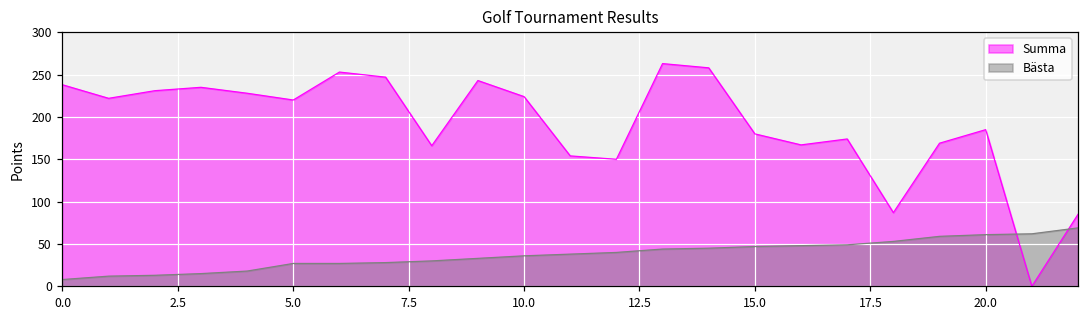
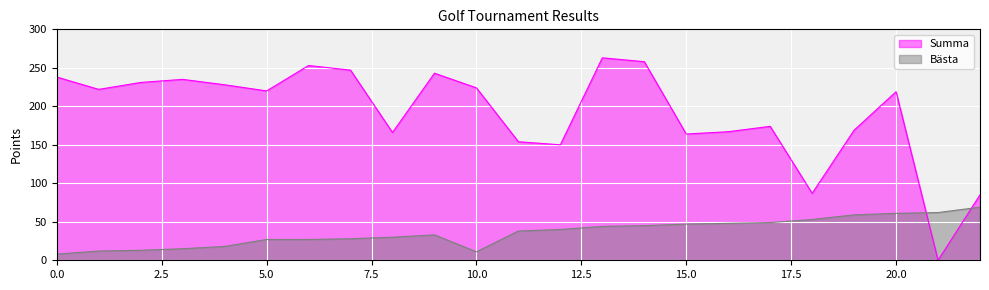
Bästa, 10.0: 40 -> 10
Summa, 15.0: 180 -> 160
Summa, 20.0: 190 -> 220
